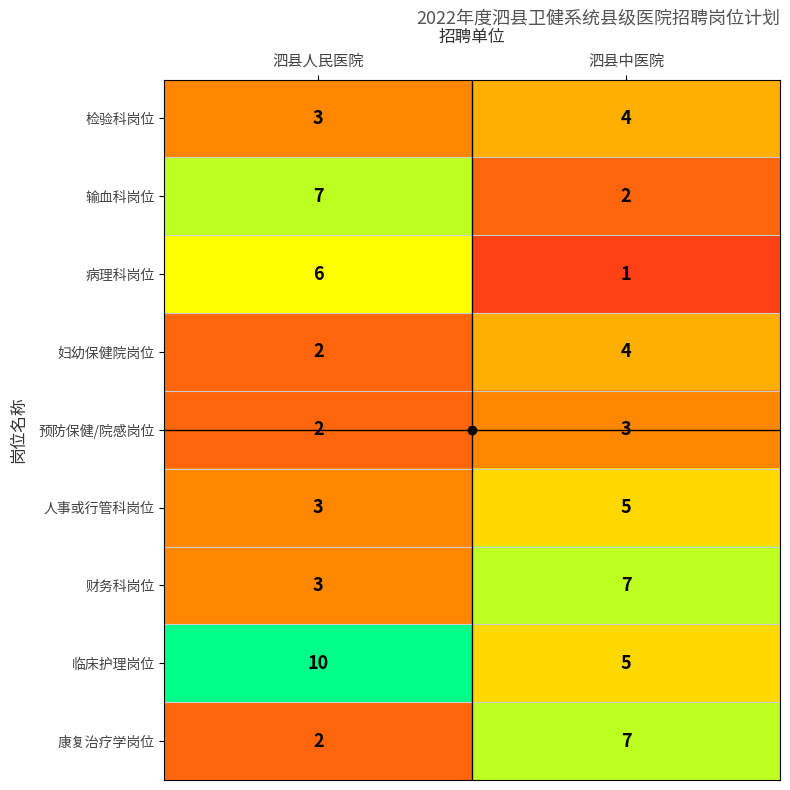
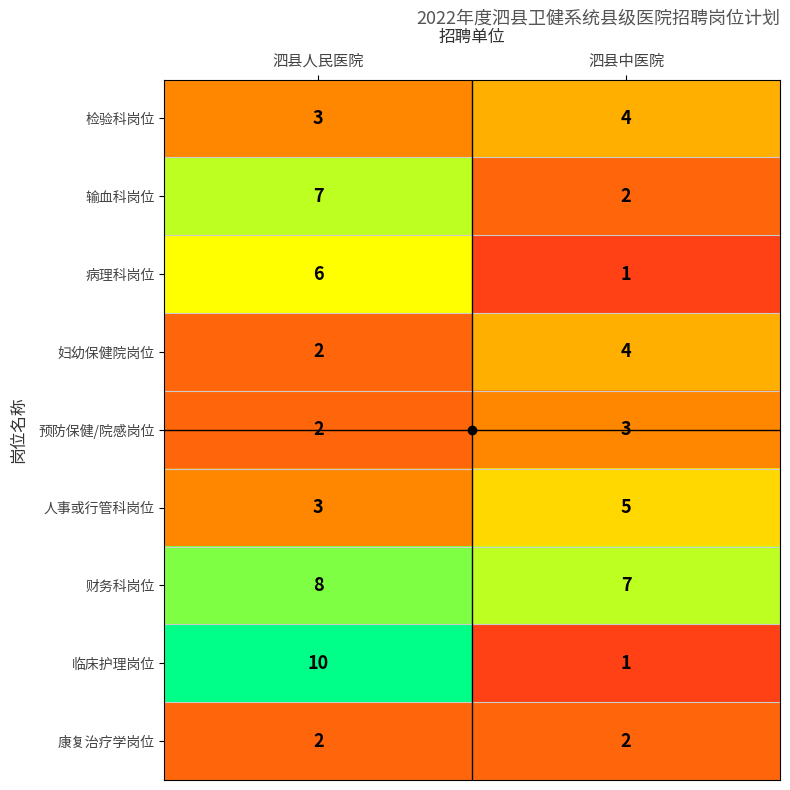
财务科岗位, 泗县人民医院: 3 -> 8
临床护理岗位, 泗县中医院: 5 -> 1
康复治疗学岗位, 泗县中医院: 7 -> 2
